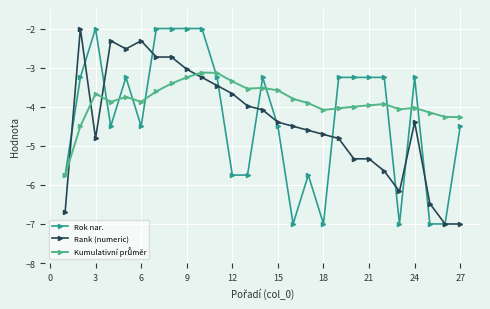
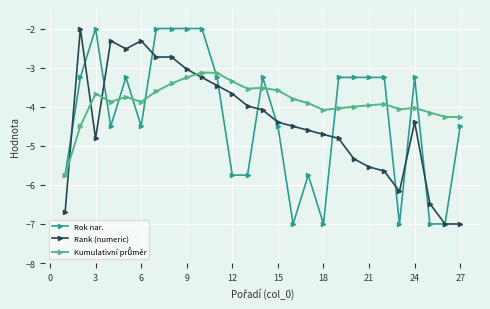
Rank (numeric), 21: -5.3 -> -5.5
